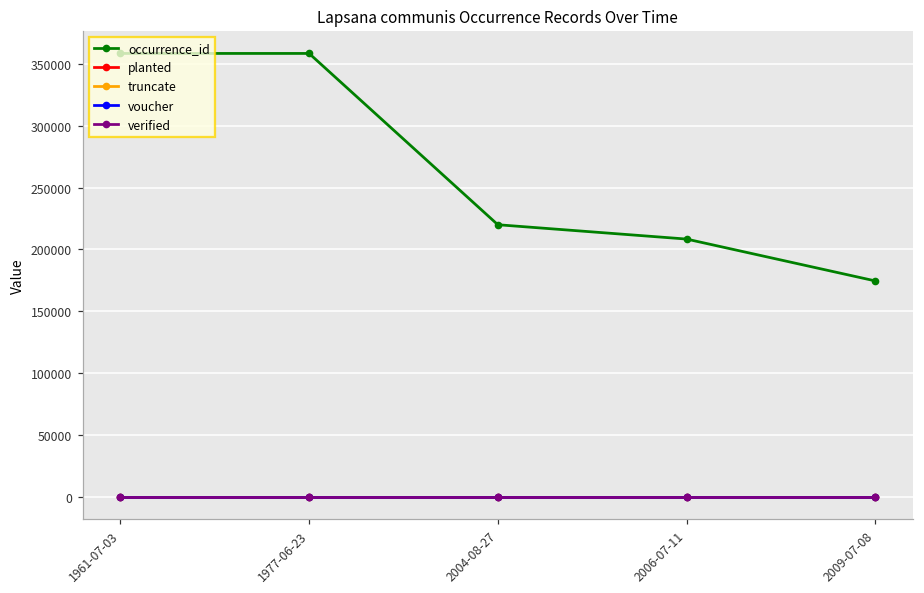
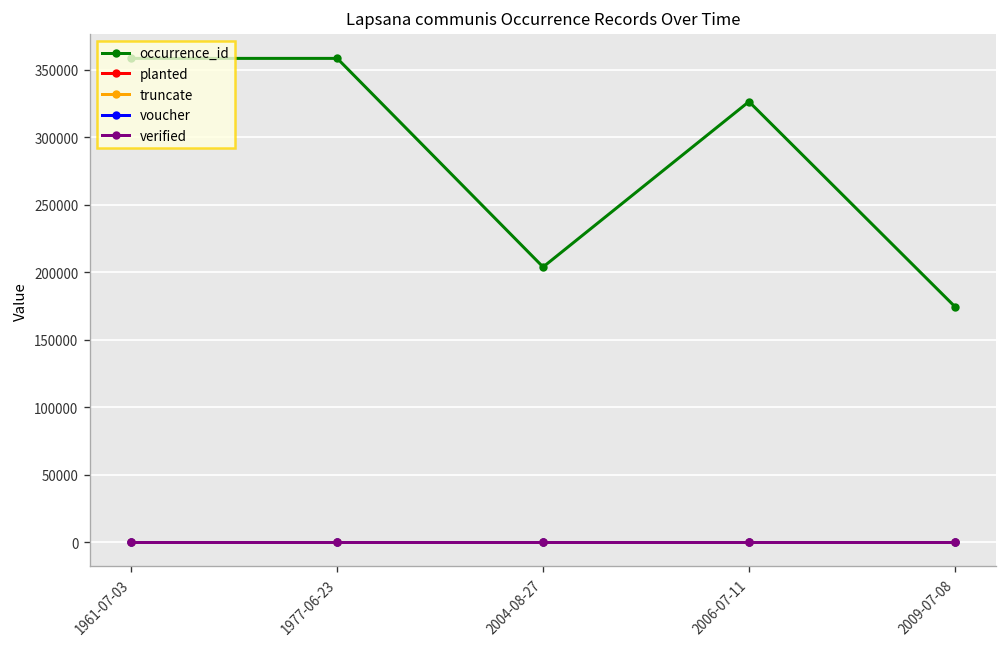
occurrence_id, 2004-08-27: 220000 -> 204000
occurrence_id, 2006-07-11: 208000 -> 326000
